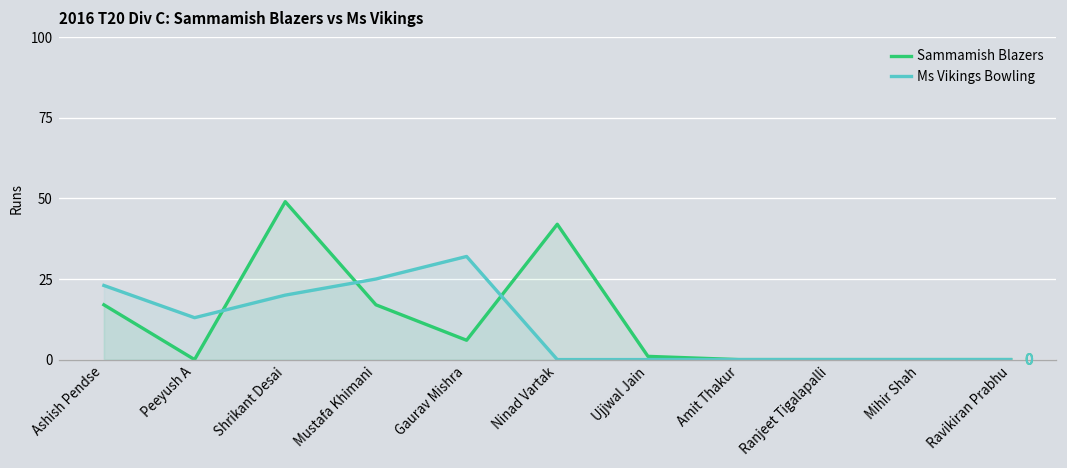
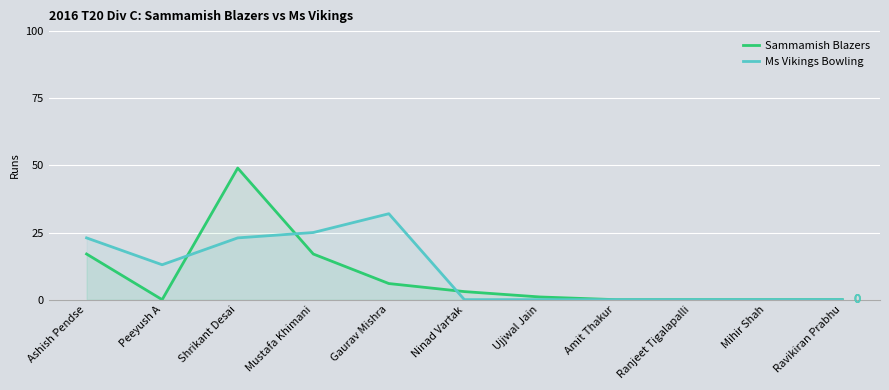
Ms Vikings Bowling, Shrikant Desai: 20 -> 23
Sammamish Blazers, Ninad Vartak: 42 -> 3
